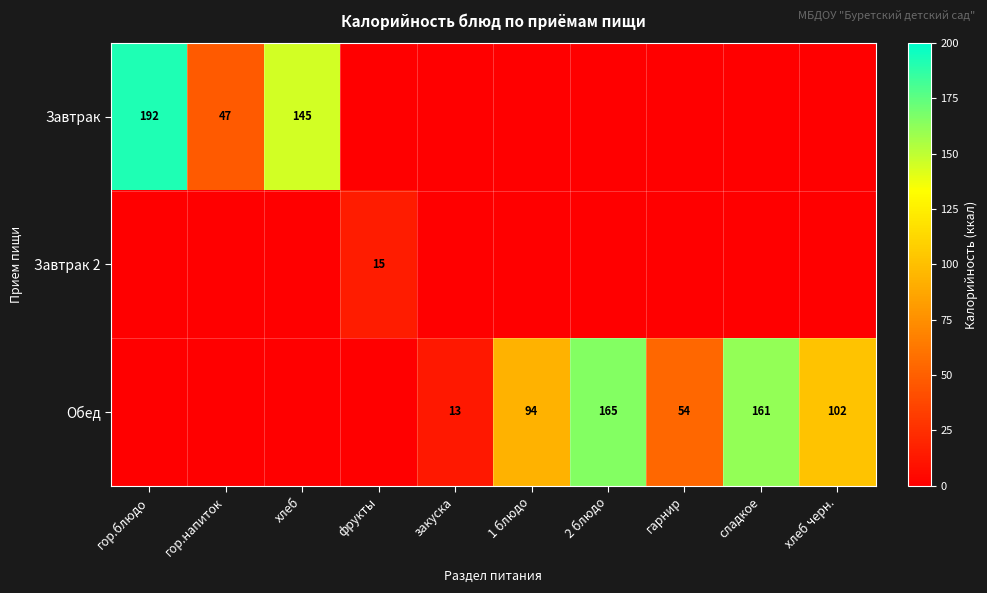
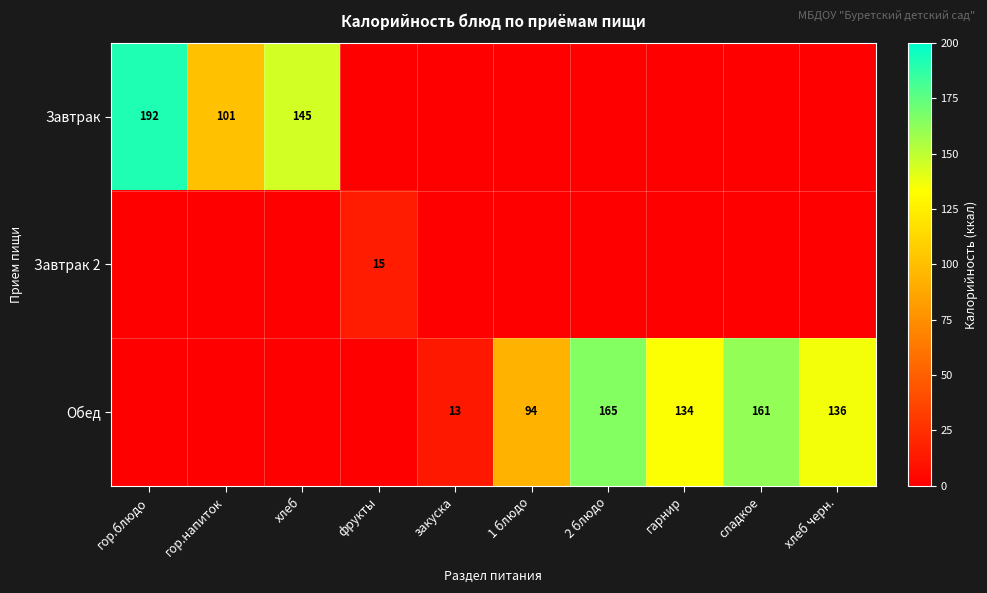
Завтрак, гор.напиток: 47 -> 101
Обед, гарнир: 54 -> 134
Обед, хлеб черн.: 102 -> 136
